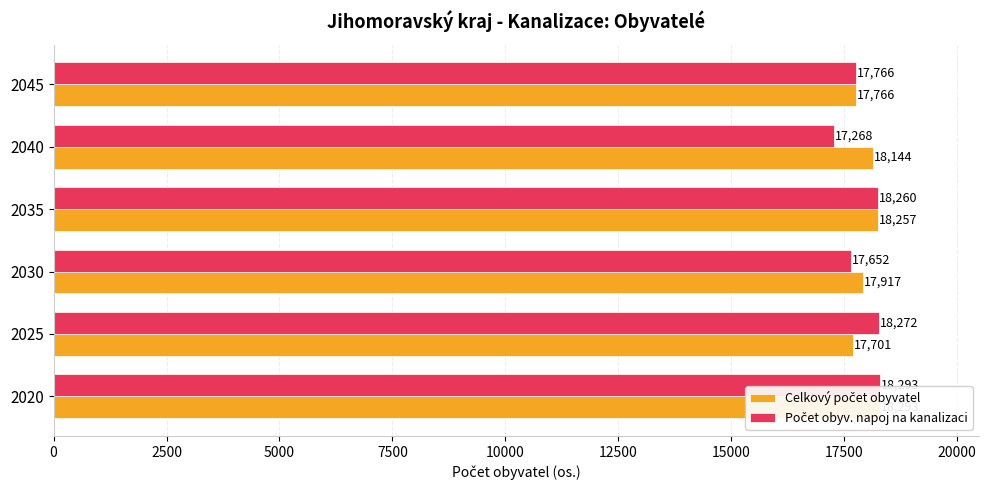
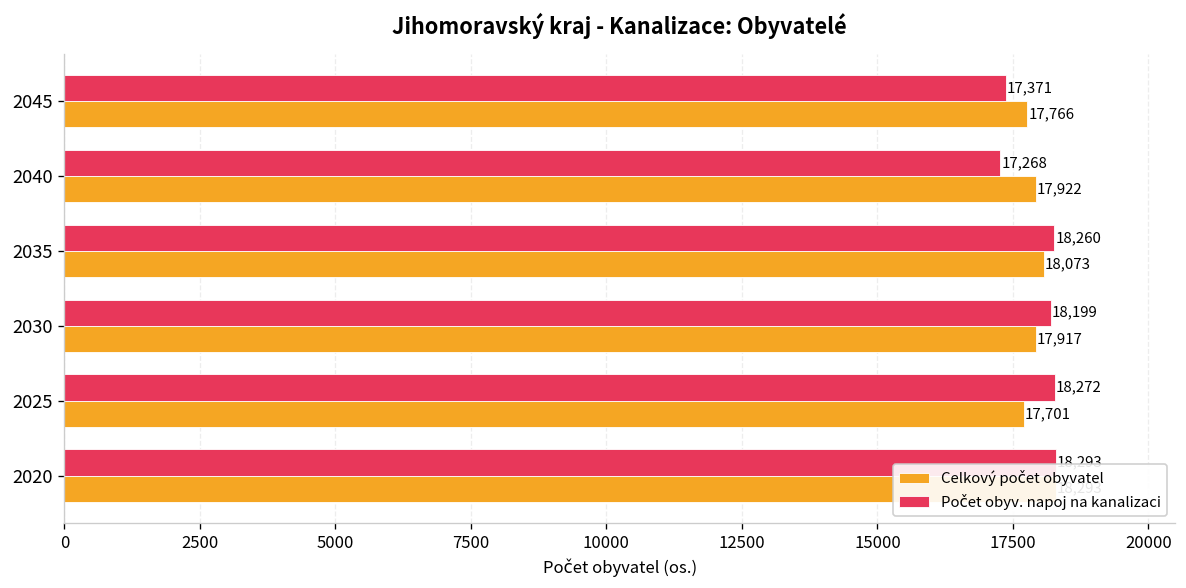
Počet obyv. napoj na kanalizaci, 2045: 17,766 -> 17,371
Celkový počet obyvatel, 2040: 18,144 -> 17,922
Celkový počet obyvatel, 2035: 18,257 -> 18,073
Počet obyv. napoj na kanalizaci, 2030: 17,652 -> 18,199
